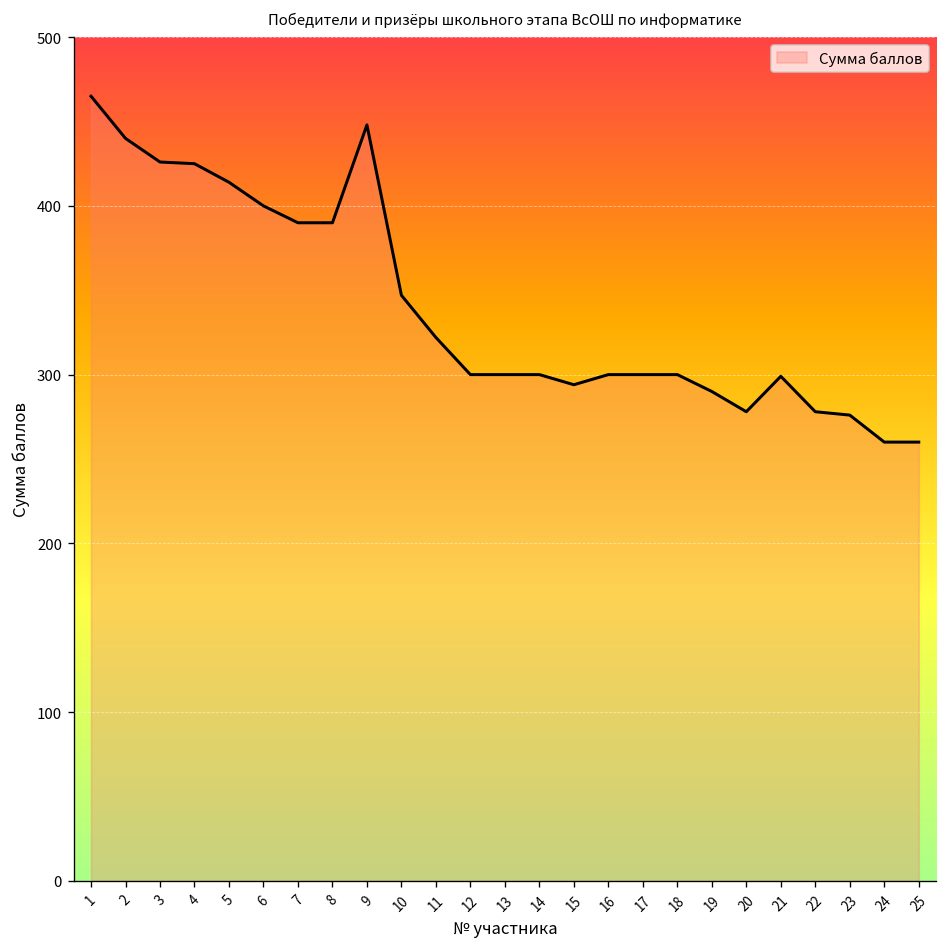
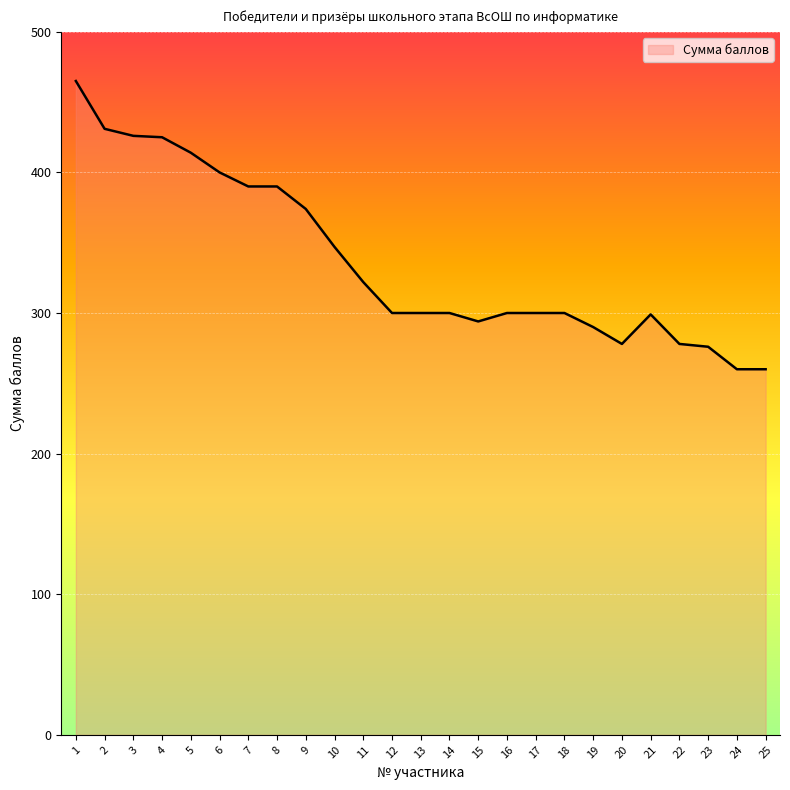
2: 440 -> 431
9: 448 -> 374
